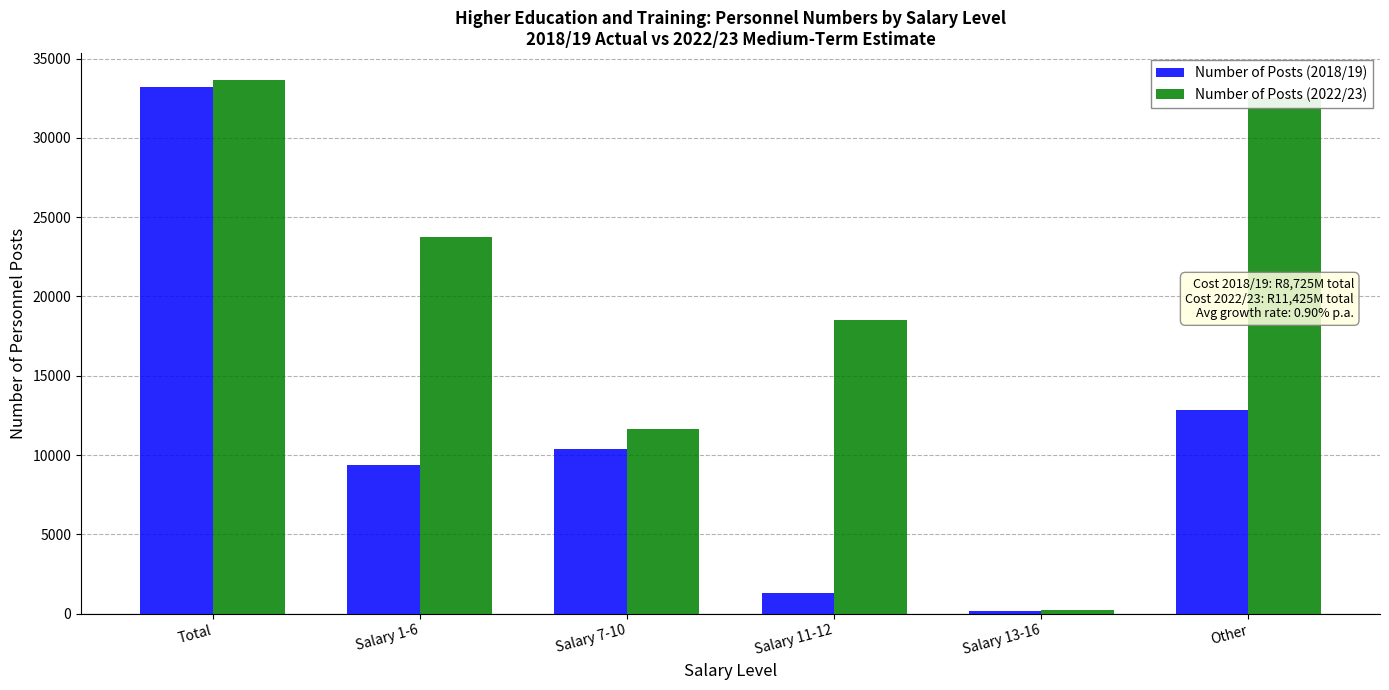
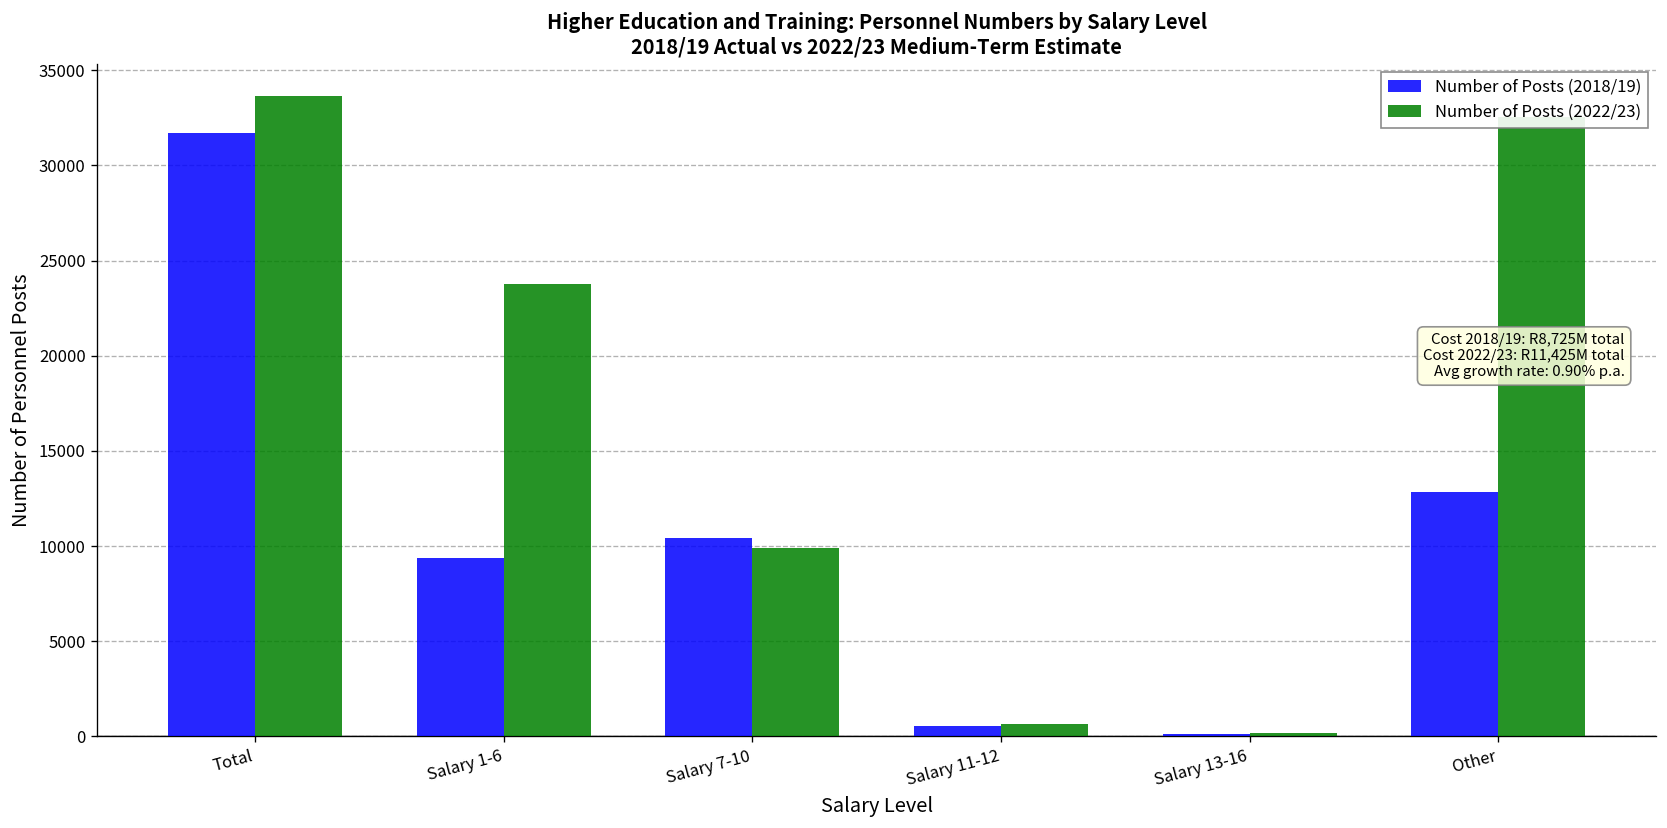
Number of Posts (2018/19), Total: 33200 -> 31700
Number of Posts (2022/23), Salary 7-10: 11600 -> 9900
Number of Posts (2018/19), Salary 11-12: 1300 -> 500
Number of Posts (2022/23), Salary 11-12: 18500 -> 700
